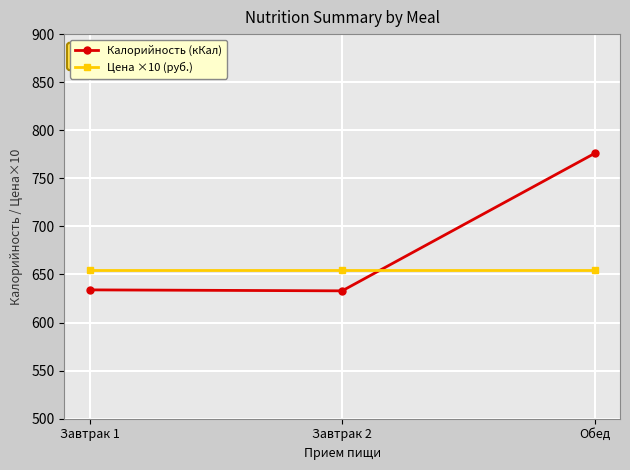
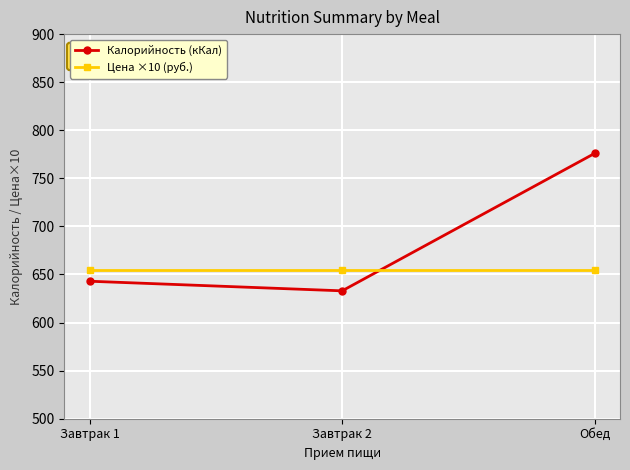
Калорийность (кКал), Завтрак 1: 630 -> 640
